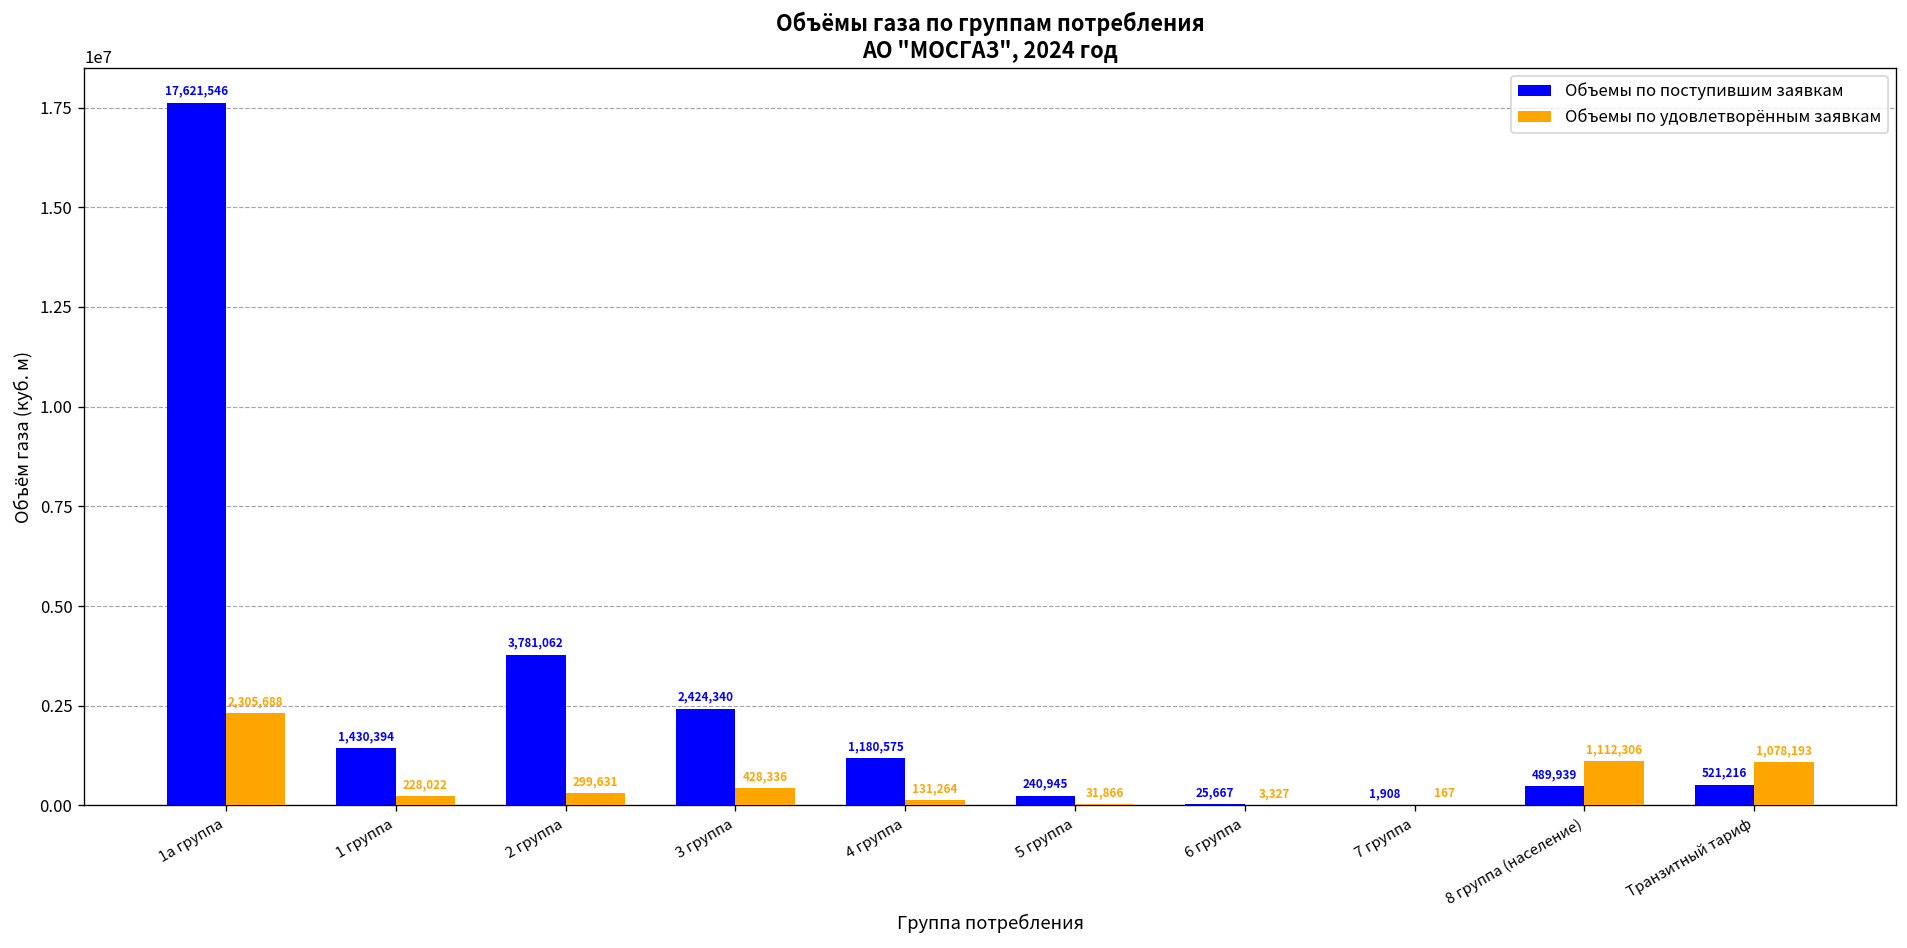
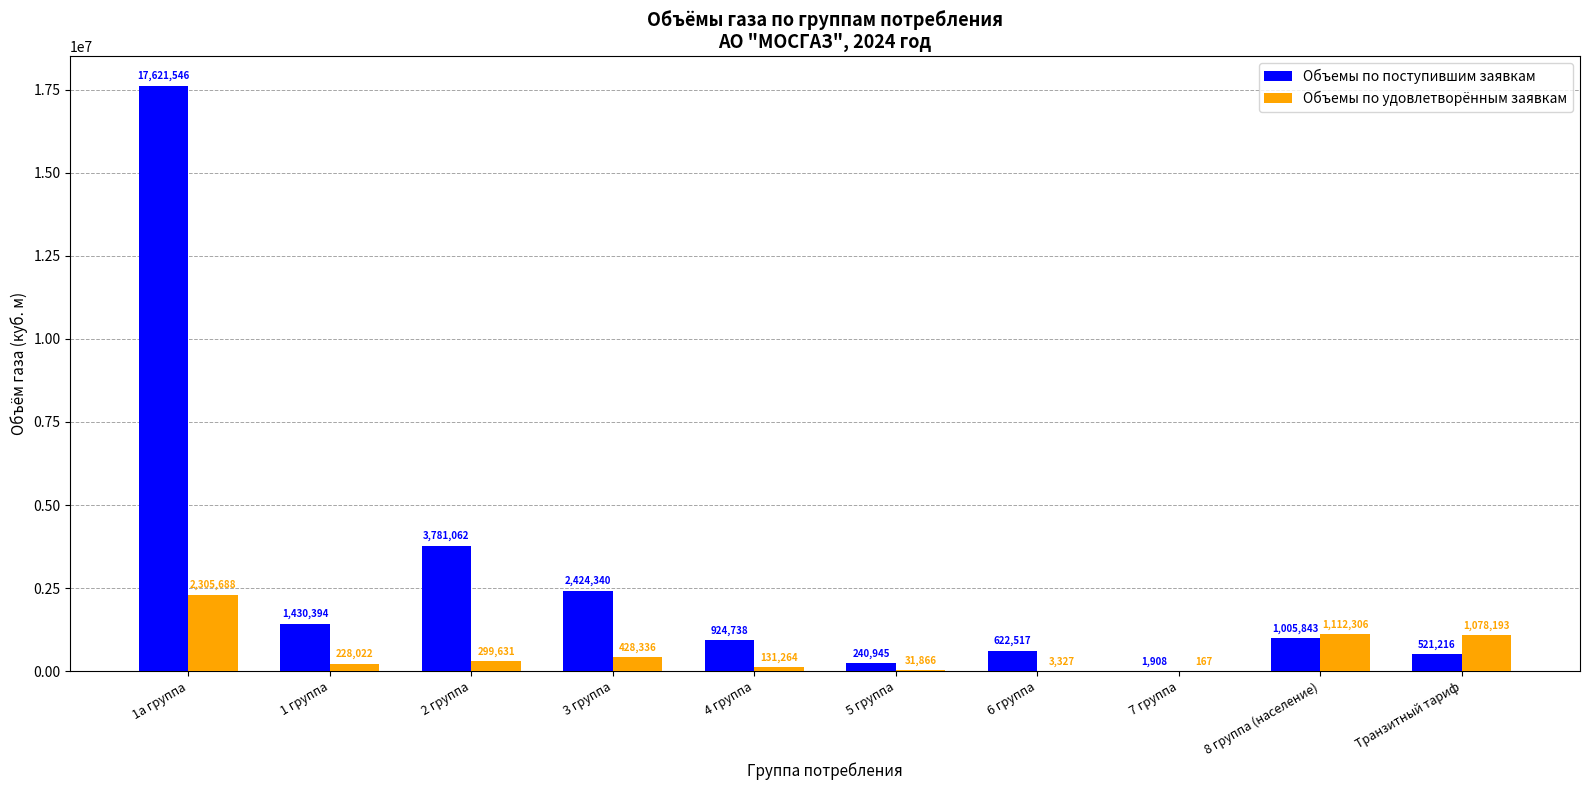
Объемы по поступившим заявкам, 4 группа: 1,180,575 -> 924,738
Объемы по поступившим заявкам, 6 группа: 25,667 -> 622,517
Объемы по поступившим заявкам, 8 группа (население): 489,939 -> 1,005,843
